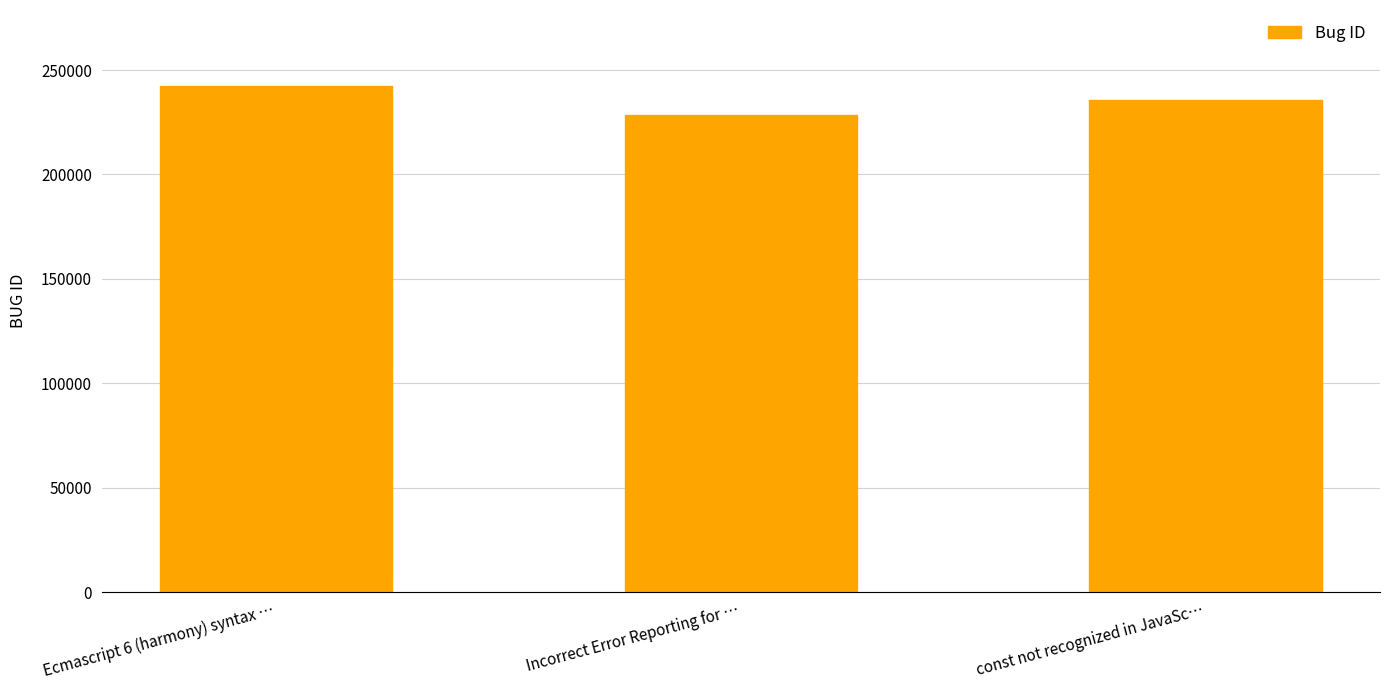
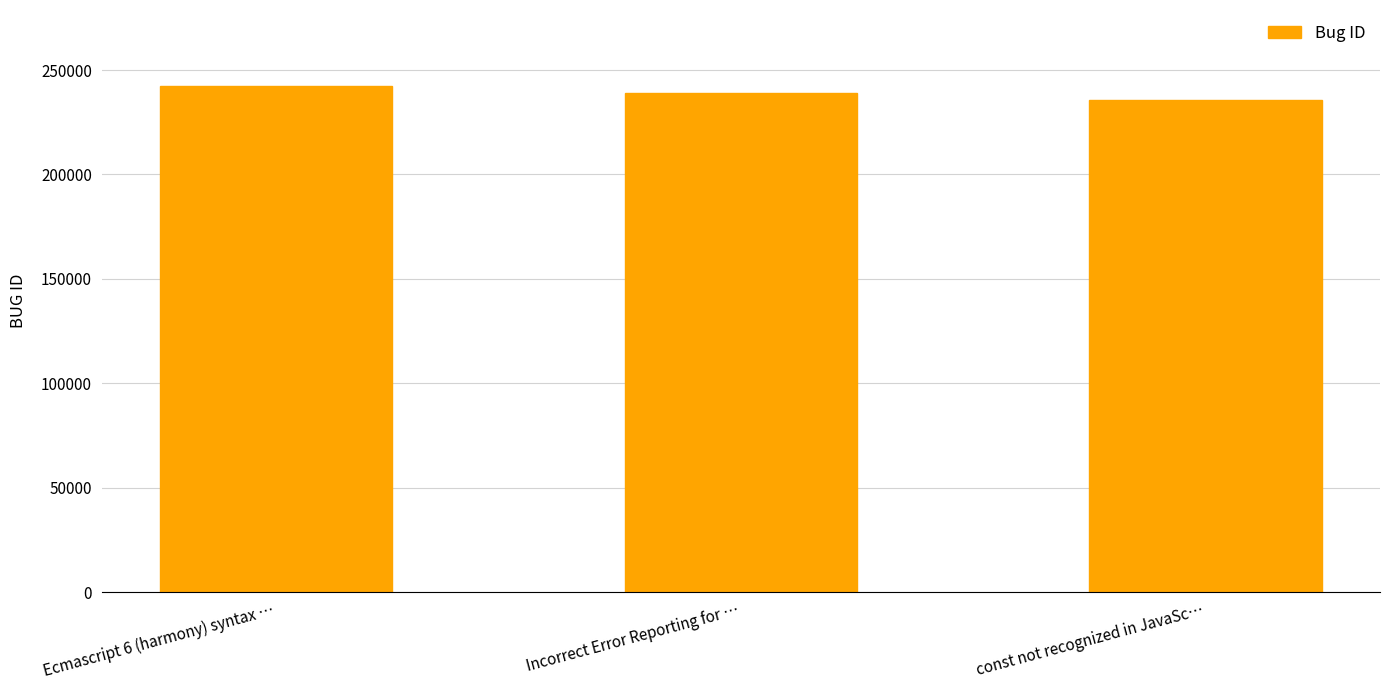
Incorrect Error Reporting for …: 228000 -> 239000
